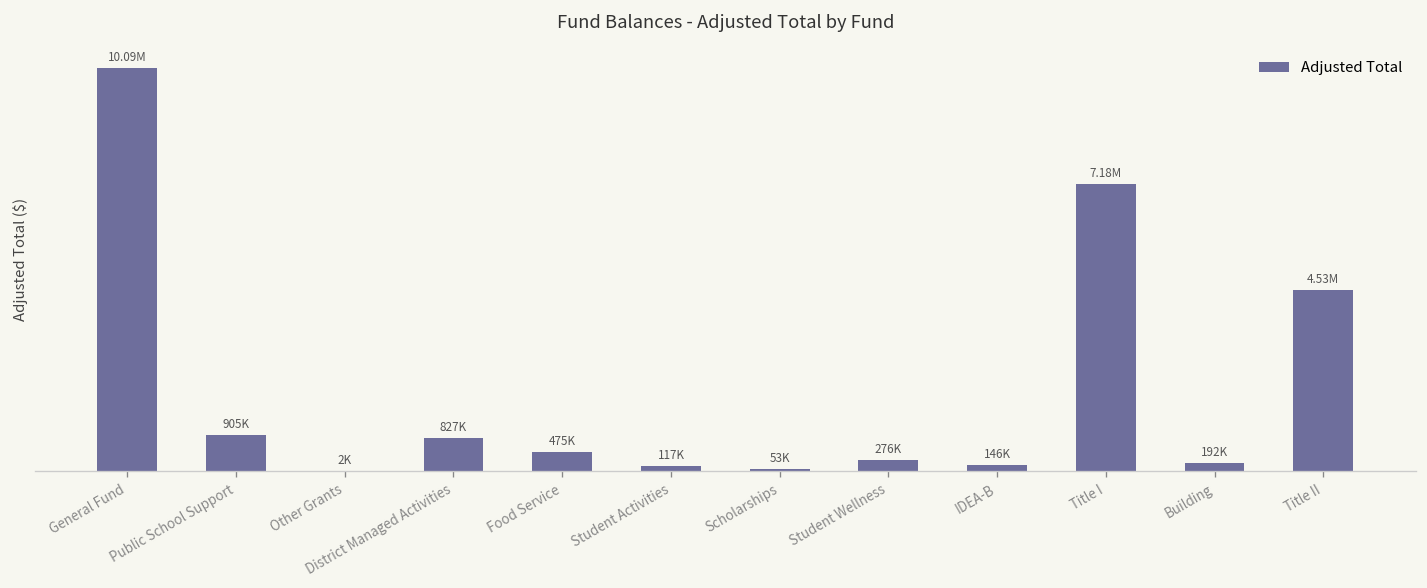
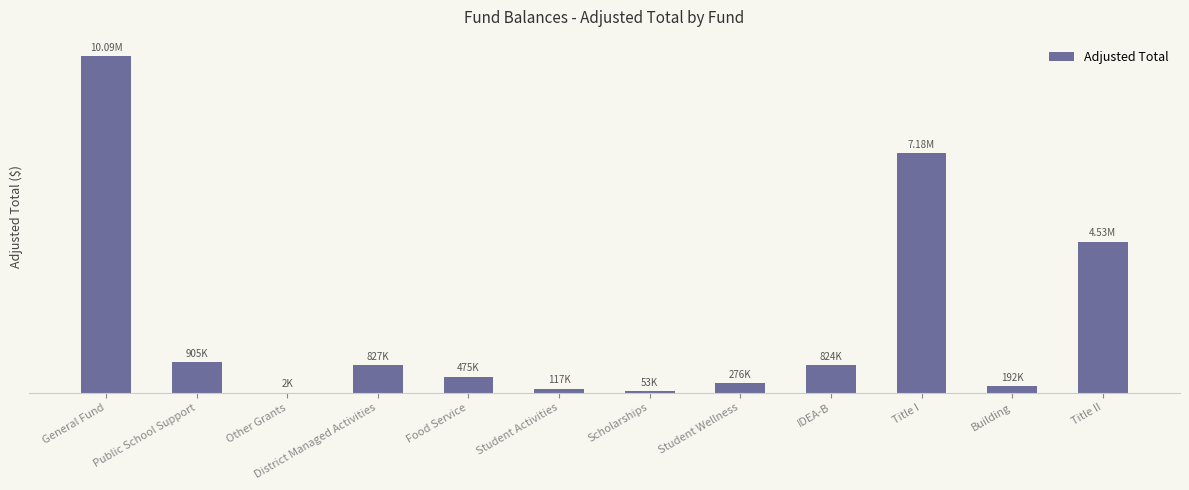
IDEA-B: 146K -> 824K
